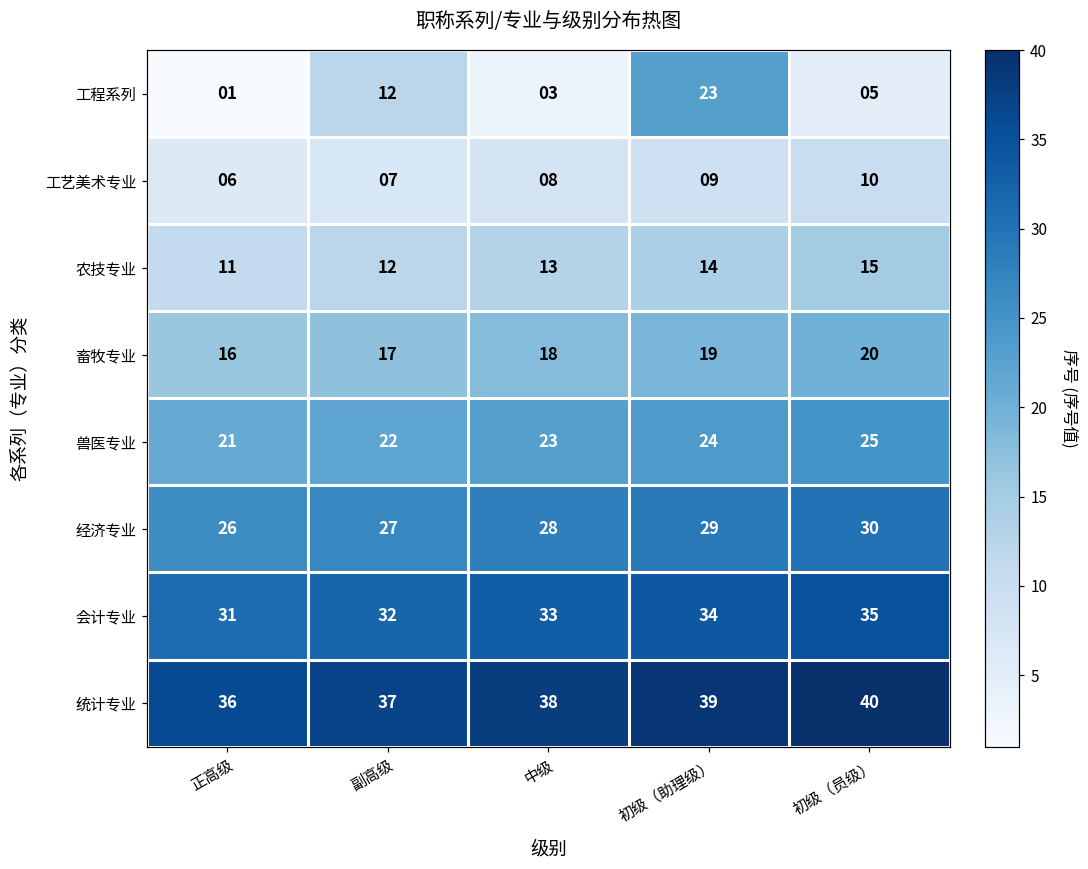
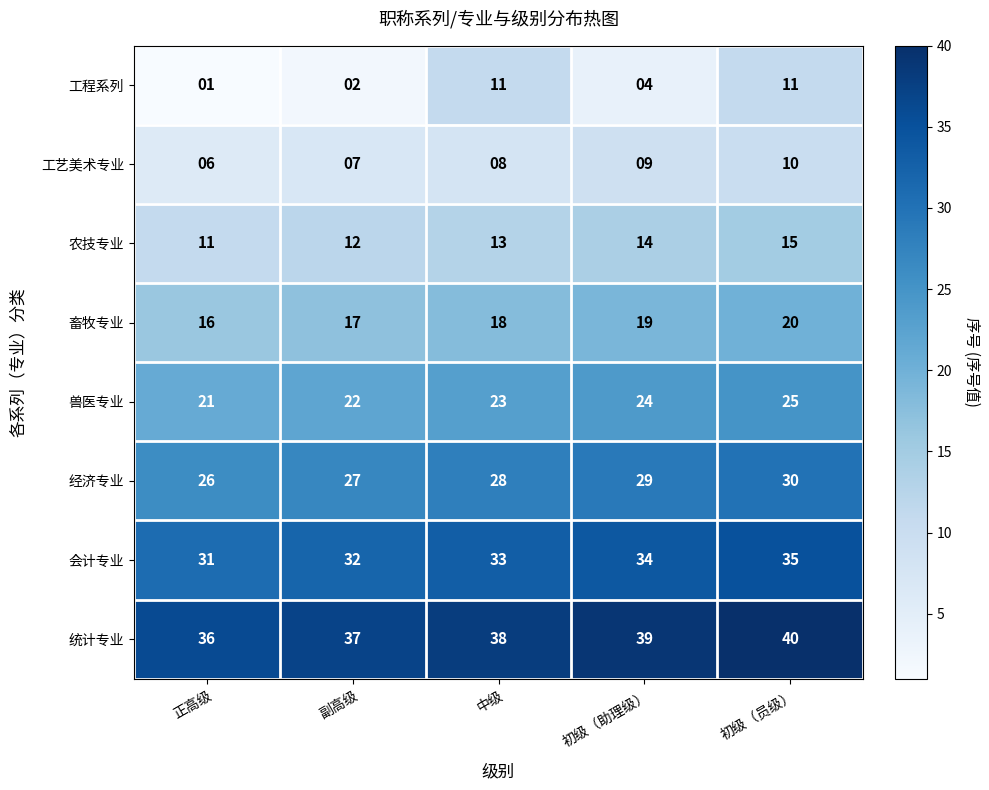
工程系列, 副高级: 12 -> 02
工程系列, 中级: 03 -> 11
工程系列, 初级（助理级）: 23 -> 04
工程系列, 初级（员级）: 05 -> 11
